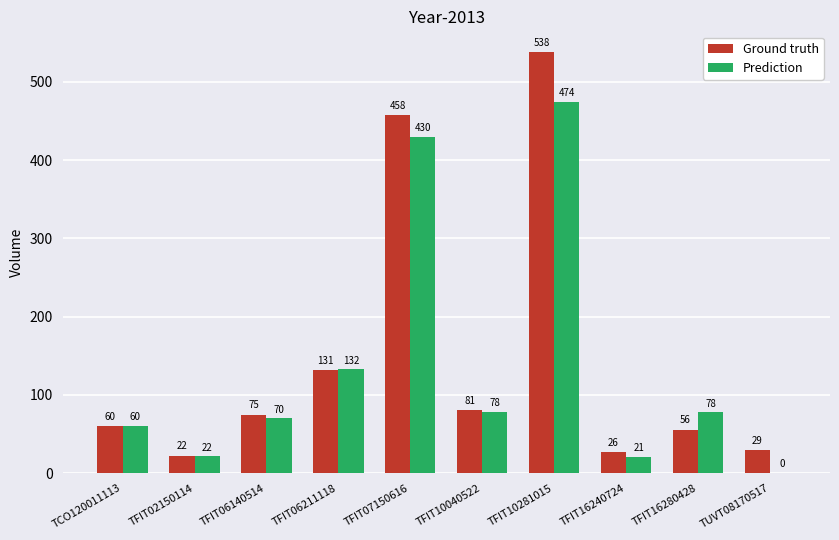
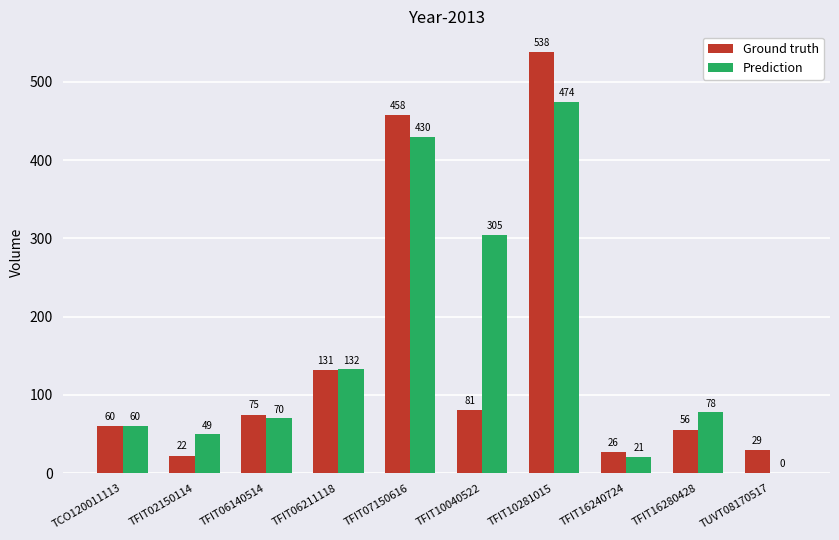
Prediction, TFIT02150114: 22 -> 49
Prediction, TFIT10040522: 78 -> 305
